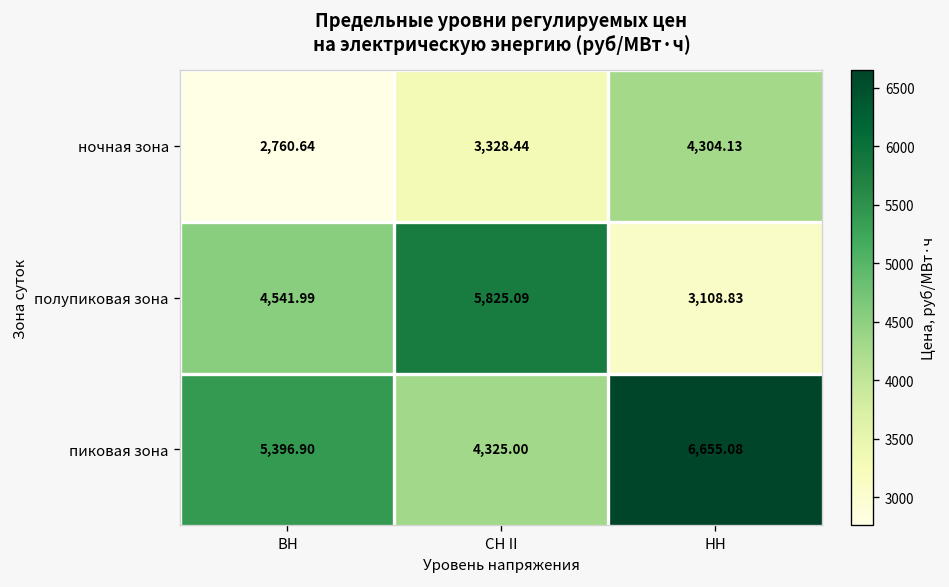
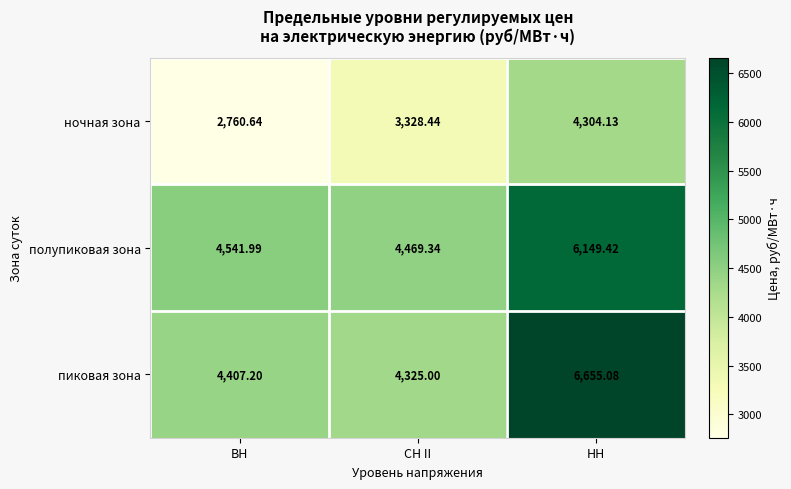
полупиковая зона, СН II: 5,825.09 -> 4,469.34
полупиковая зона, НН: 3,108.83 -> 6,149.42
пиковая зона, ВН: 5,396.90 -> 4,407.20
